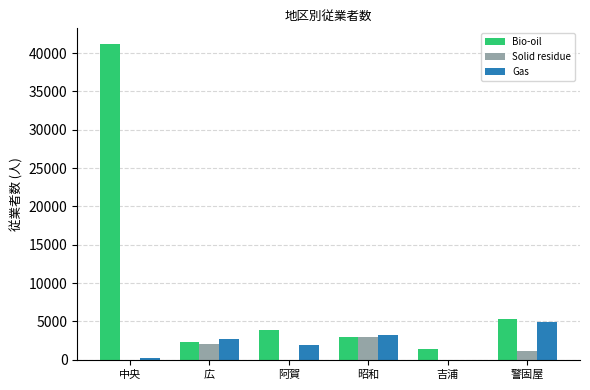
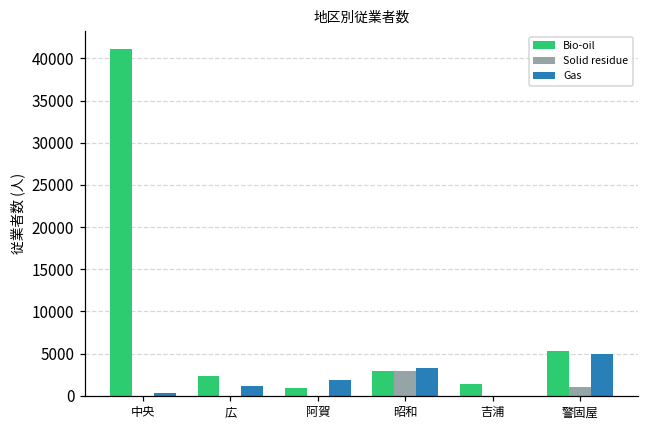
Solid residue, 広: 2000 -> 0
Gas, 広: 3000 -> 1000
Bio-oil, 阿賀: 4000 -> 1000
